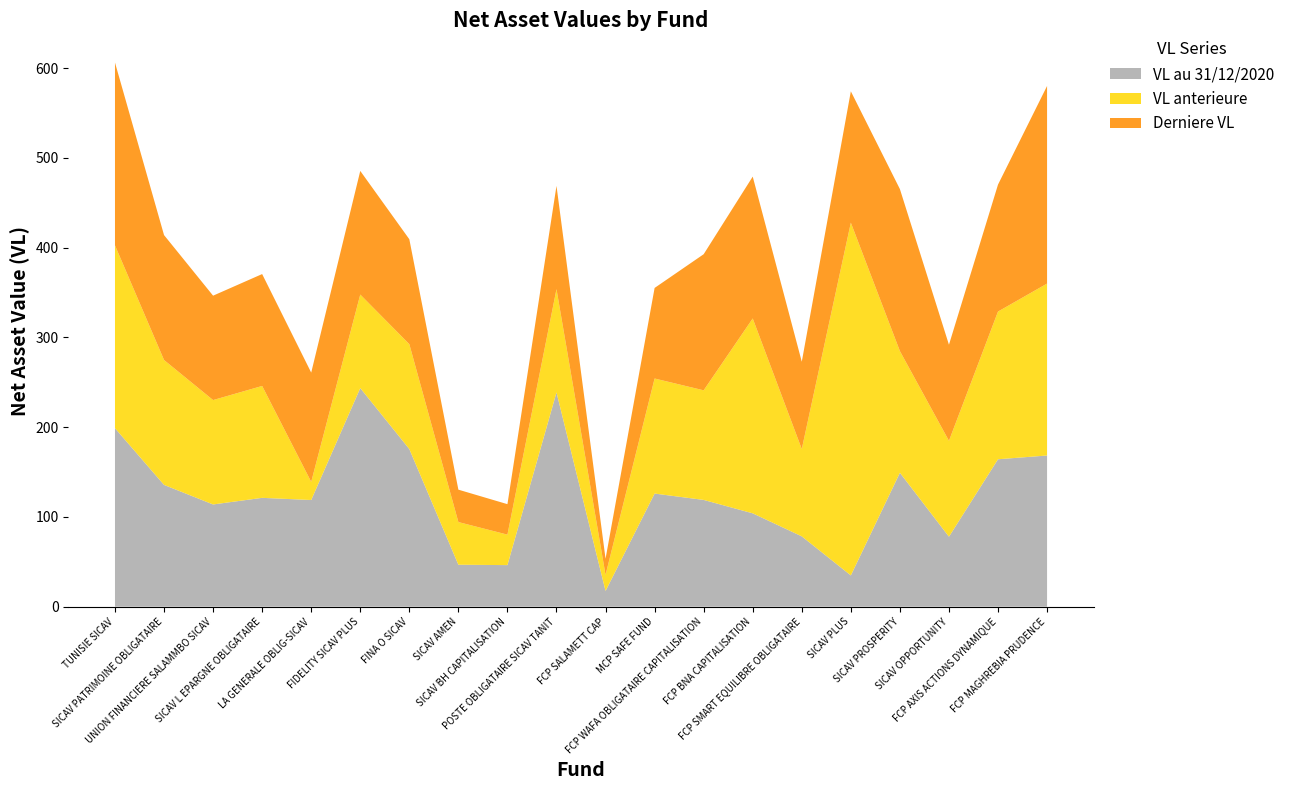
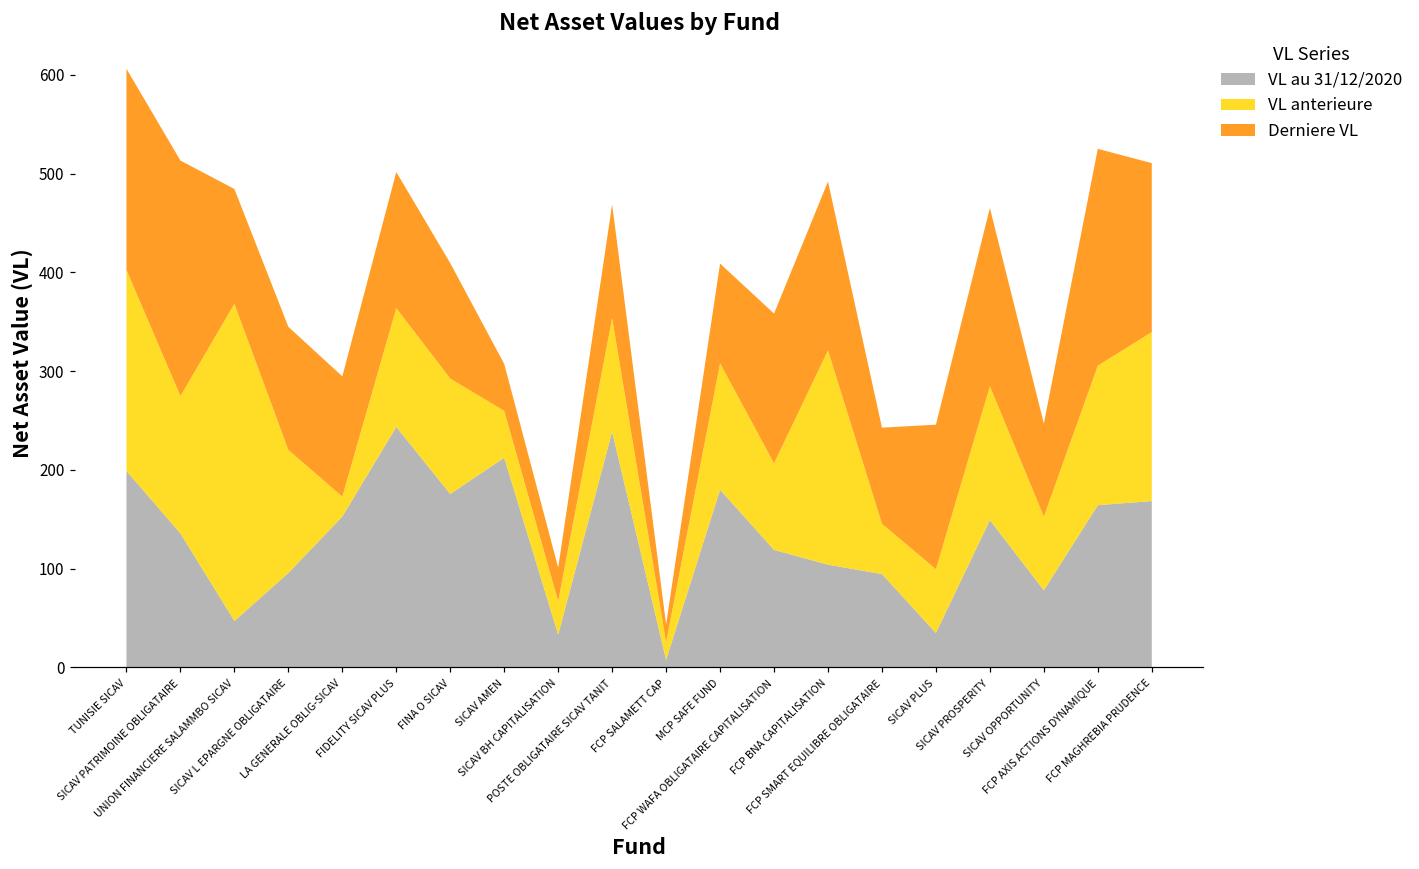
Derniere VL, SICAV PATRIMOINE OBLIGATAIRE: 140 -> 240
VL au 31/12/2020, UNION FINANCIERE SALAMMBO SICAV: 110 -> 50
VL anterieure, UNION FINANCIERE SALAMMBO SICAV: 120 -> 320
VL au 31/12/2020, SICAV L EPARGNE OBLIGATAIRE: 120 -> 100
VL au 31/12/2020, LA GENERALE OBLIG-SICAV: 120 -> 150
VL anterieure, FIDELITY SICAV PLUS: 100 -> 120
VL au 31/12/2020, SICAV AMEN: 50 -> 210
Derniere VL, SICAV AMEN: 40 -> 50
VL au 31/12/2020, SICAV BH CAPITALISATION: 50 -> 30
VL au 31/12/2020, FCP SALAMETT CAP: 20 -> 10
VL au 31/12/2020, MCP SAFE FUND: 130 -> 180
VL anterieure, FCP WAFA OBLIGATAIRE CAPITALISATION: 120 -> 90
Derniere VL, FCP BNA CAPITALISATION: 160 -> 170
VL au 31/12/2020, FCP SMART EQUILIBRE OBLIGATAIRE: 80 -> 90
VL anterieure, FCP SMART EQUILIBRE OBLIGATAIRE: 100 -> 50
VL anterieure, SICAV PLUS: 390 -> 60
VL anterieure, SICAV OPPORTUNITY: 110 -> 70
Derniere VL, SICAV OPPORTUNITY: 110 -> 90
VL anterieure, FCP AXIS ACTIONS DYNAMIQUE: 160 -> 140
Derniere VL, FCP AXIS ACTIONS DYNAMIQUE: 140 -> 220
VL anterieure, FCP MAGHREBIA PRUDENCE: 190 -> 170
Derniere VL, FCP MAGHREBIA PRUDENCE: 220 -> 170
